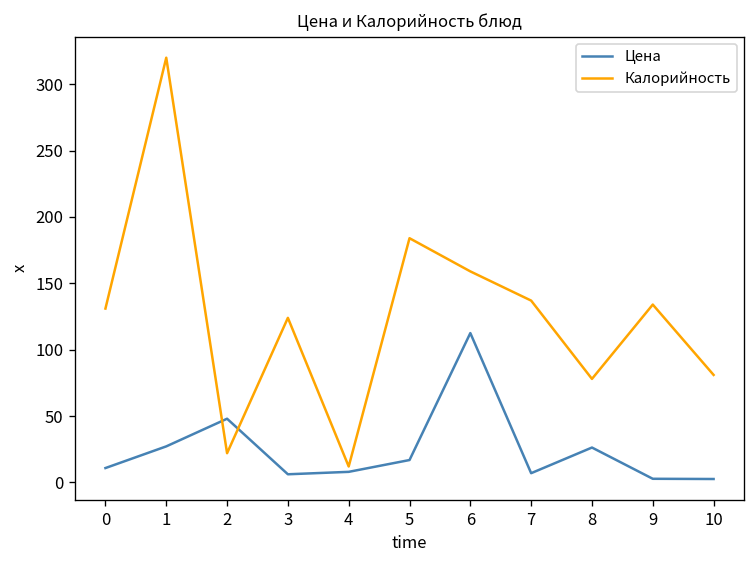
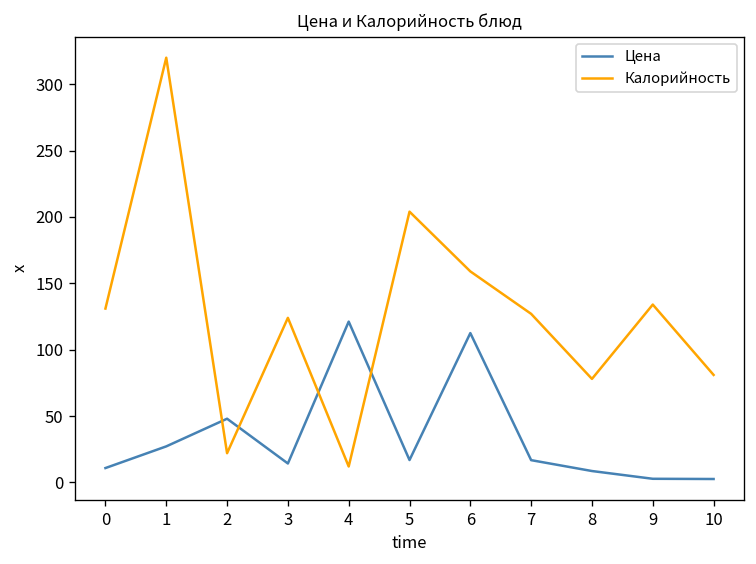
Цена, 3: 6 -> 14
Цена, 4: 8 -> 121
Калорийность, 5: 184 -> 204
Цена, 7: 7 -> 17
Калорийность, 7: 137 -> 127
Цена, 8: 26 -> 9
